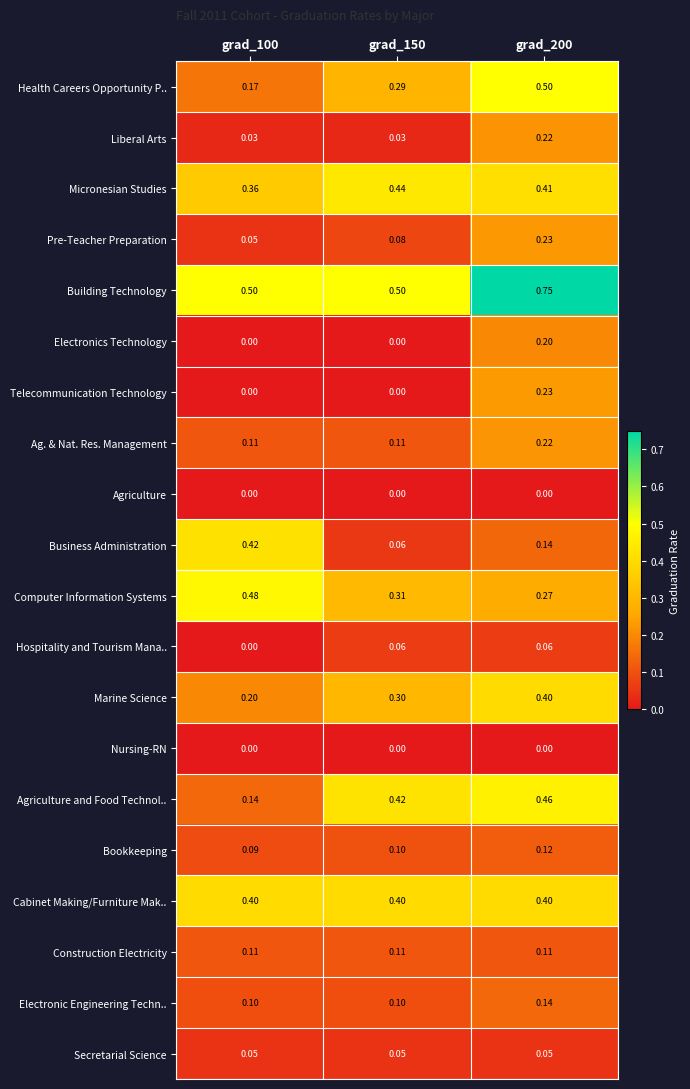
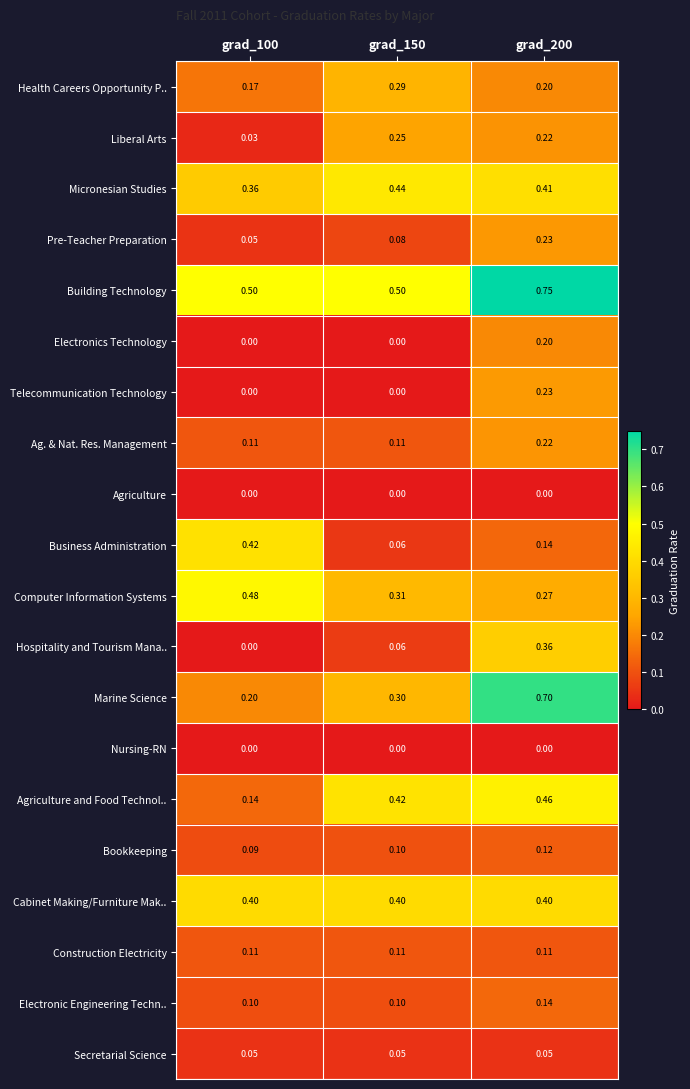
Health Careers Opportunity P.., grad_200: 0.50 -> 0.20
Liberal Arts, grad_150: 0.03 -> 0.25
Hospitality and Tourism Mana.., grad_200: 0.06 -> 0.36
Marine Science, grad_200: 0.40 -> 0.70
